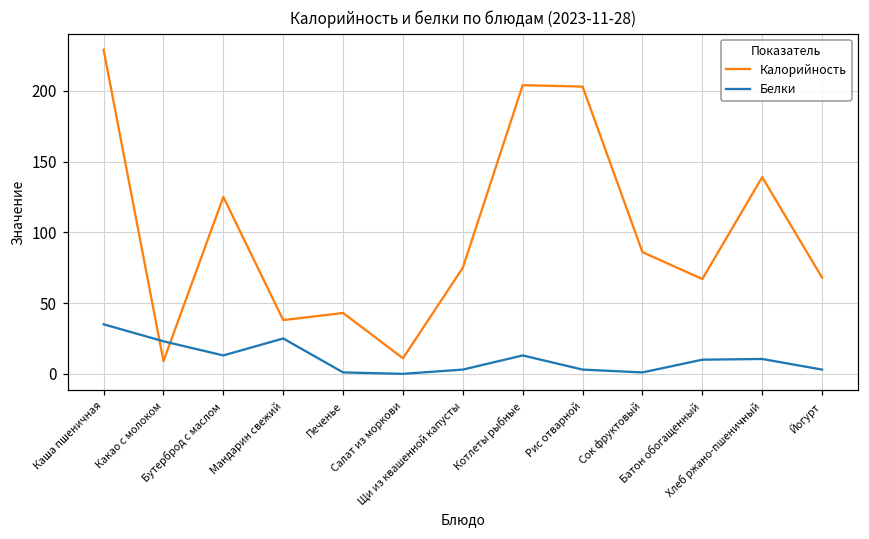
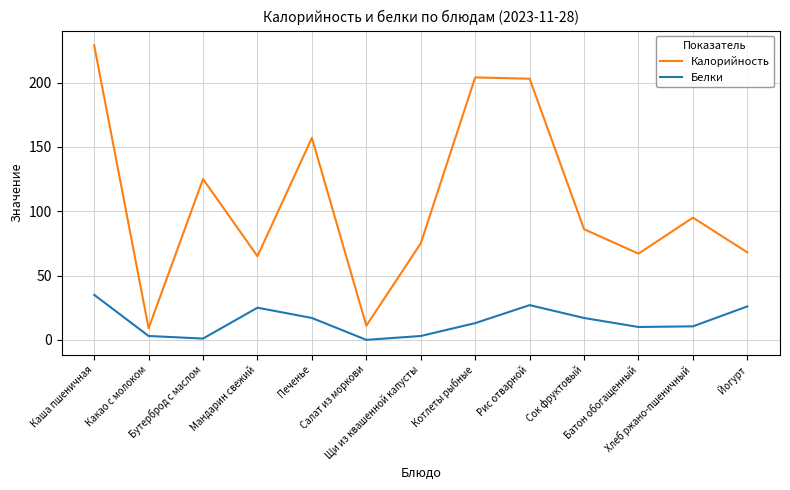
Белки, Какао с молоком: 23 -> 3
Белки, Бутерброд с маслом: 13 -> 1
Калорийность, Мандарин свежий: 38 -> 65
Калорийность, Печенье: 43 -> 157
Белки, Печенье: 1 -> 17
Белки, Рис отварной: 3 -> 27
Белки, Сок фруктовый: 1 -> 17
Калорийность, Хлеб ржано-пшеничный: 139 -> 95
Белки, Йогурт: 3 -> 26
